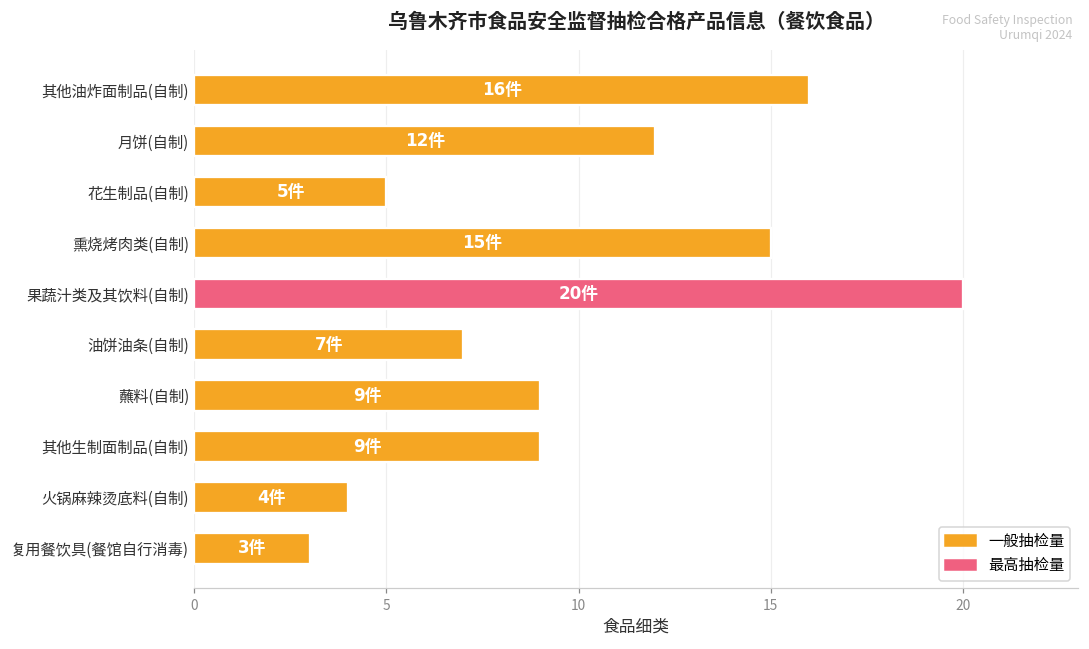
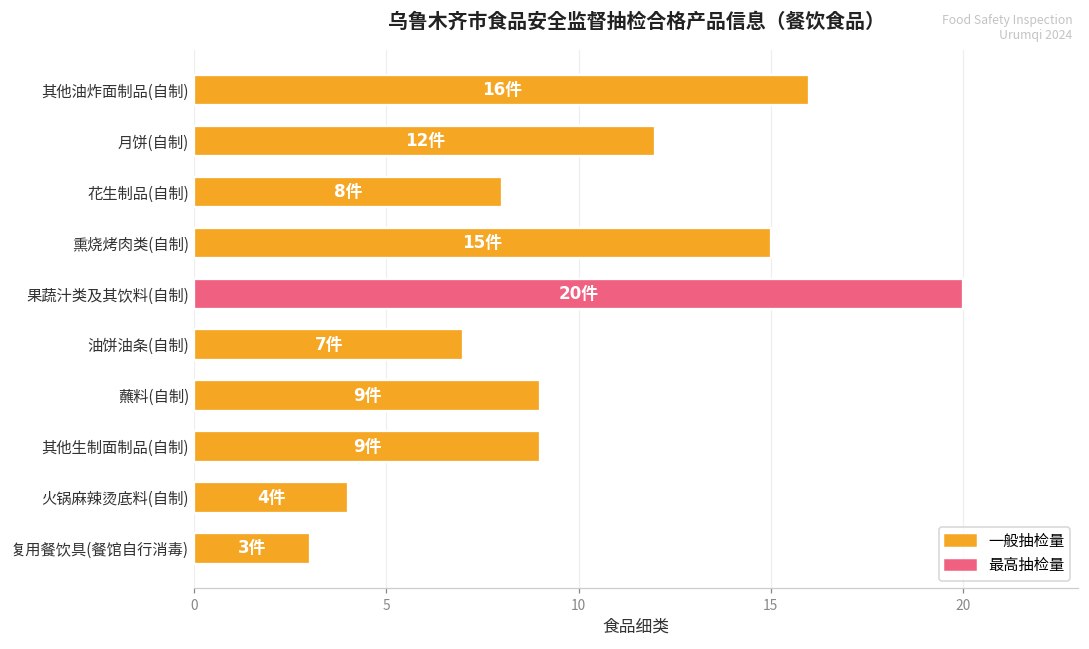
花生制品(自制): 5件 -> 8件
